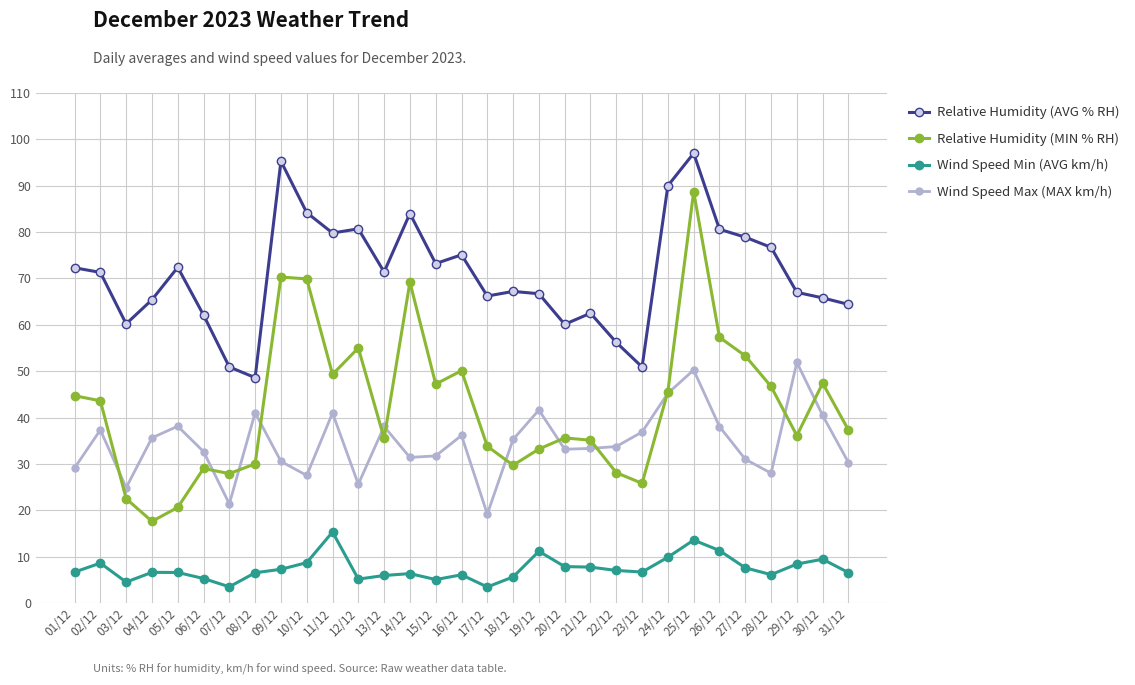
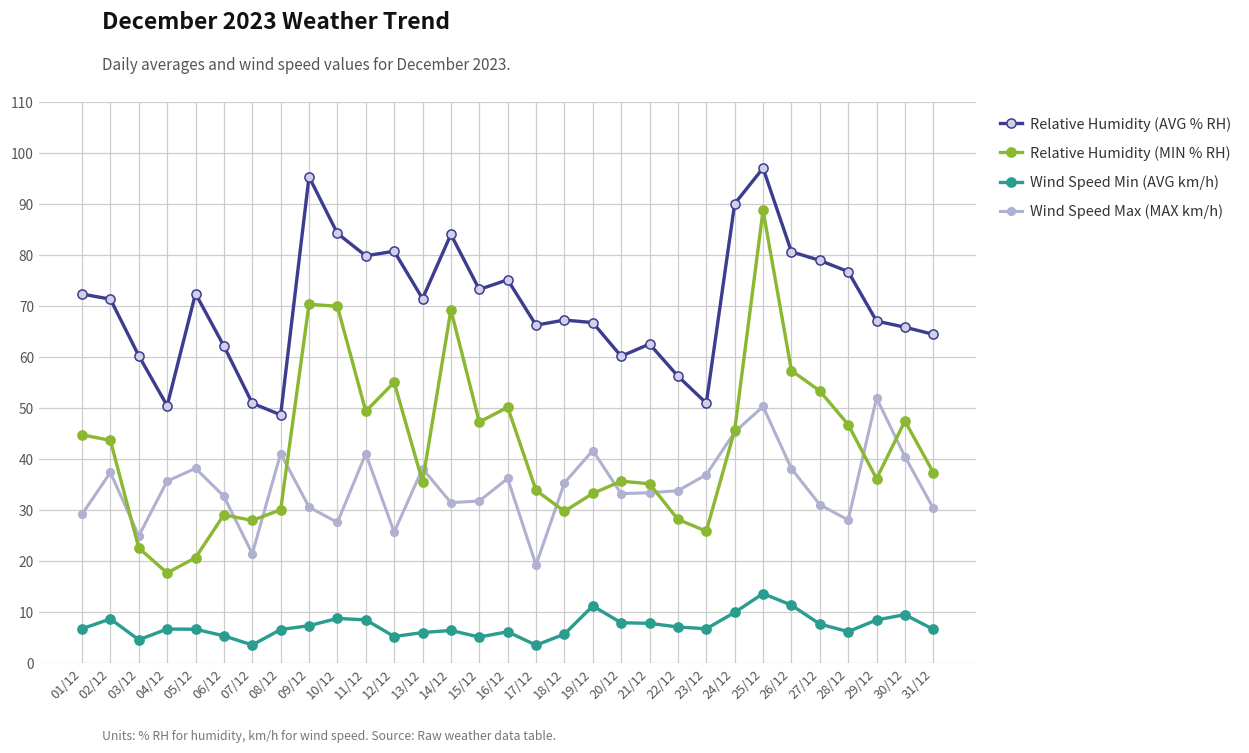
Relative Humidity (AVG % RH), 04/12: 65 -> 50
Wind Speed Min (AVG km/h), 11/12: 15 -> 8
